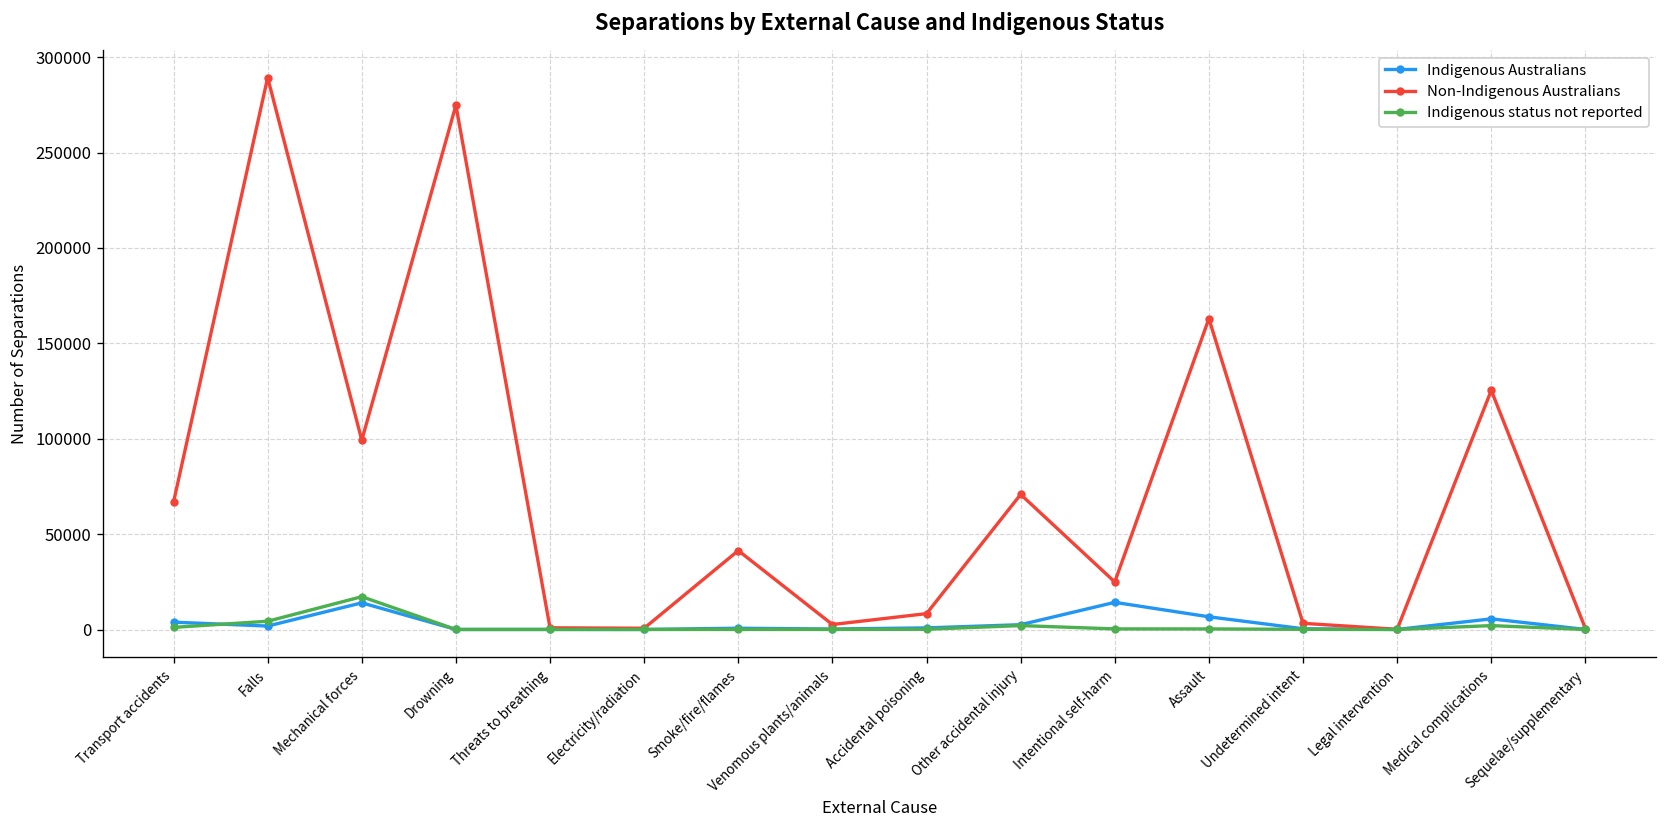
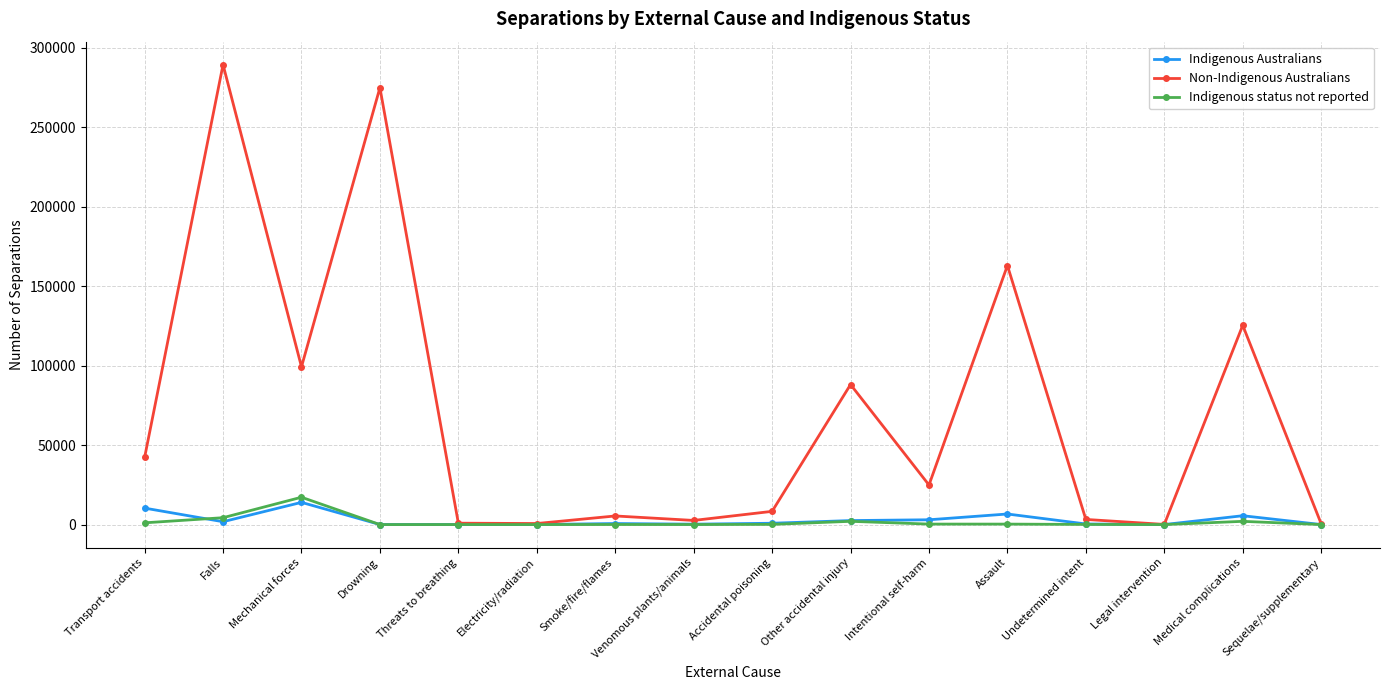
Indigenous Australians, Transport accidents: 4000 -> 10000
Non-Indigenous Australians, Transport accidents: 67000 -> 42000
Non-Indigenous Australians, Smoke/fire/flames: 41000 -> 5000
Non-Indigenous Australians, Other accidental injury: 71000 -> 88000
Indigenous Australians, Intentional self-harm: 14000 -> 3000
